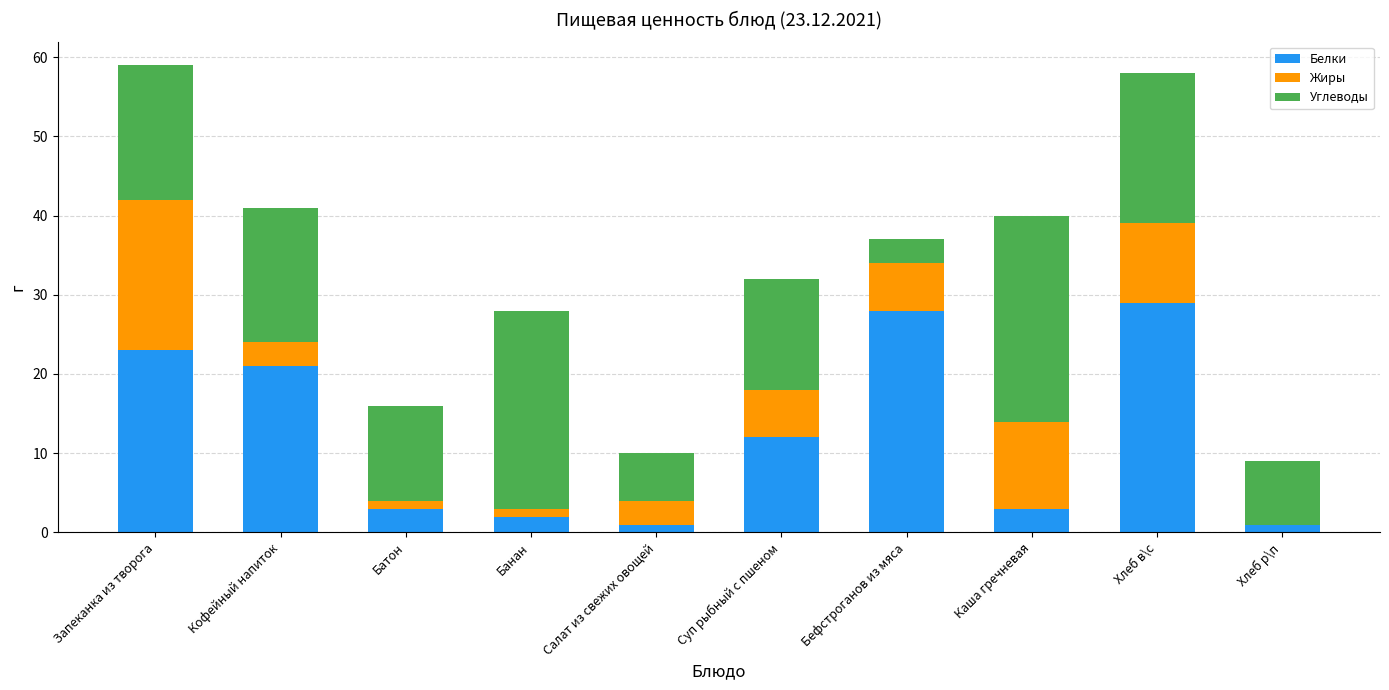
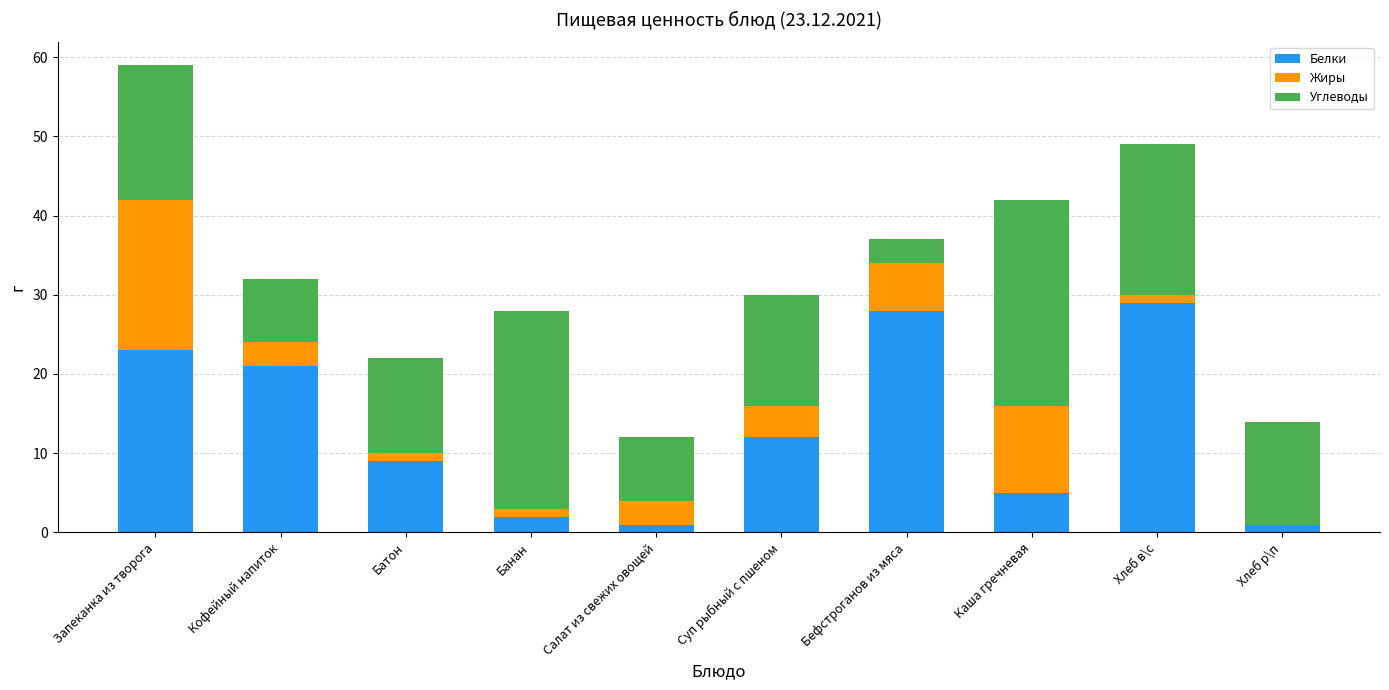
Углеводы, Кофейный напиток: 17 -> 8
Белки, Батон: 3 -> 9
Углеводы, Салат из свежих овощей: 6 -> 8
Жиры, Суп рыбный с пшеном: 6 -> 4
Белки, Каша гречневая: 3 -> 5
Жиры, Хлеб в\с: 10 -> 1
Углеводы, Хлеб р\п: 8 -> 13
